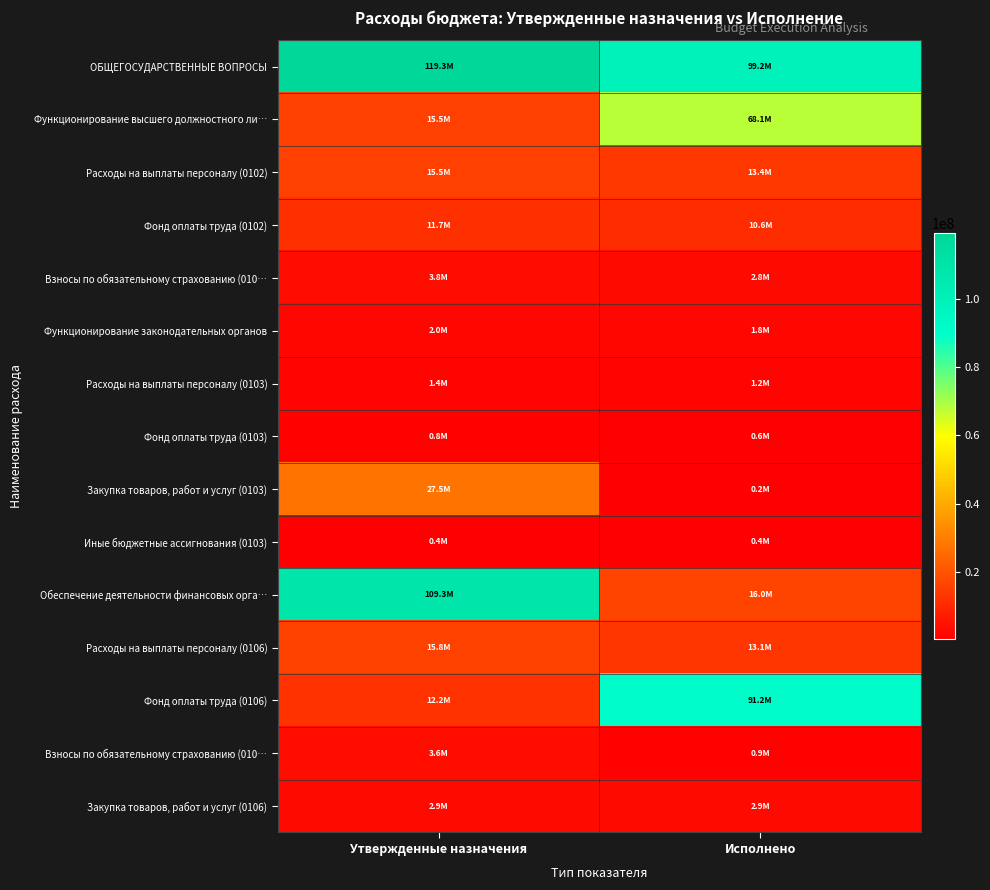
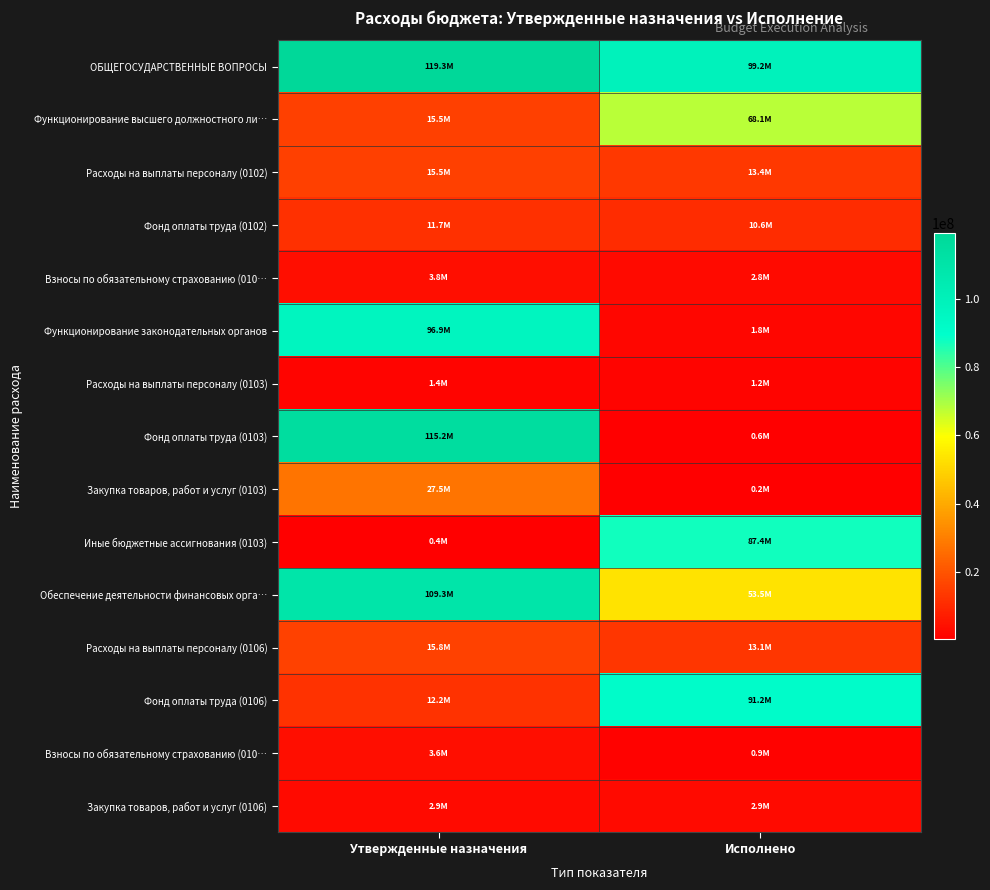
Функционирование законодательных органов, Утвержденные назначения: 2.0M -> 96.9M
Фонд оплаты труда (0103), Утвержденные назначения: 0.8M -> 115.2M
Иные бюджетные ассигнования (0103), Исполнено: 0.4M -> 87.4M
Обеспечение деятельности финансовых орга…, Исполнено: 16.0M -> 53.5M
